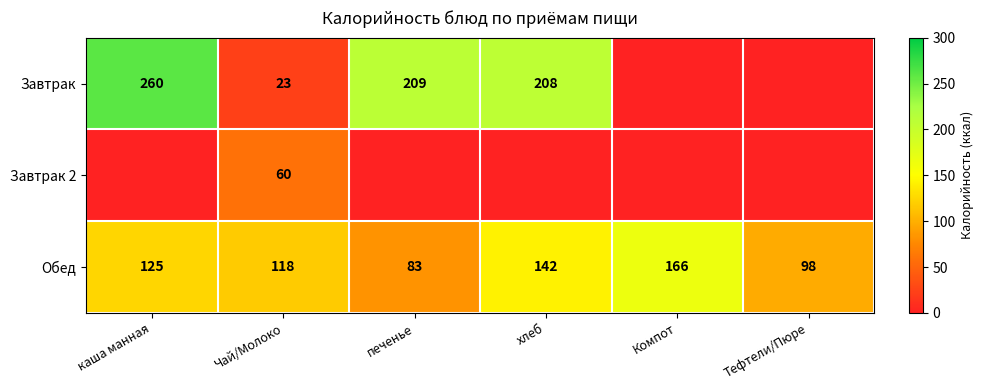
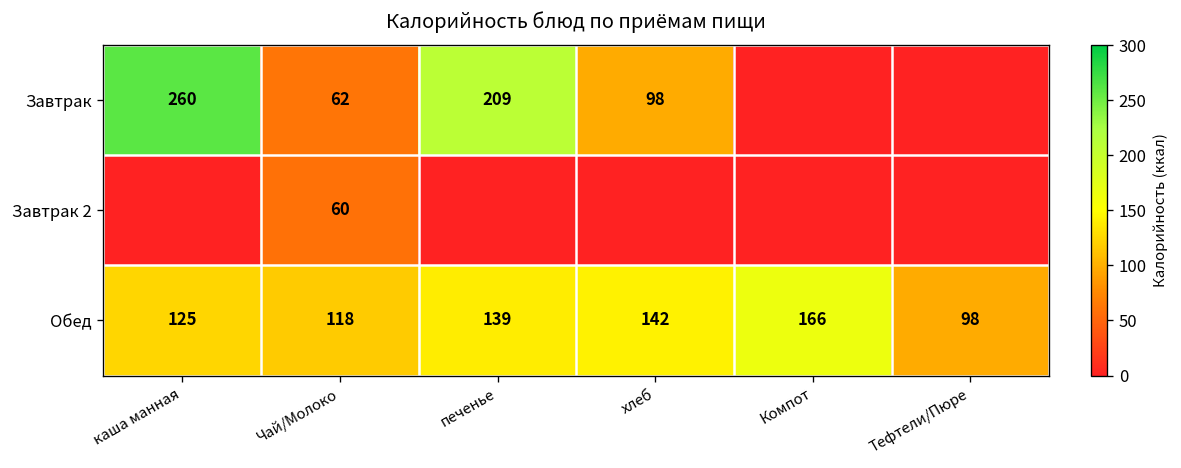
Завтрак, Чай/Молоко: 23 -> 62
Завтрак, хлеб: 208 -> 98
Обед, печенье: 83 -> 139
